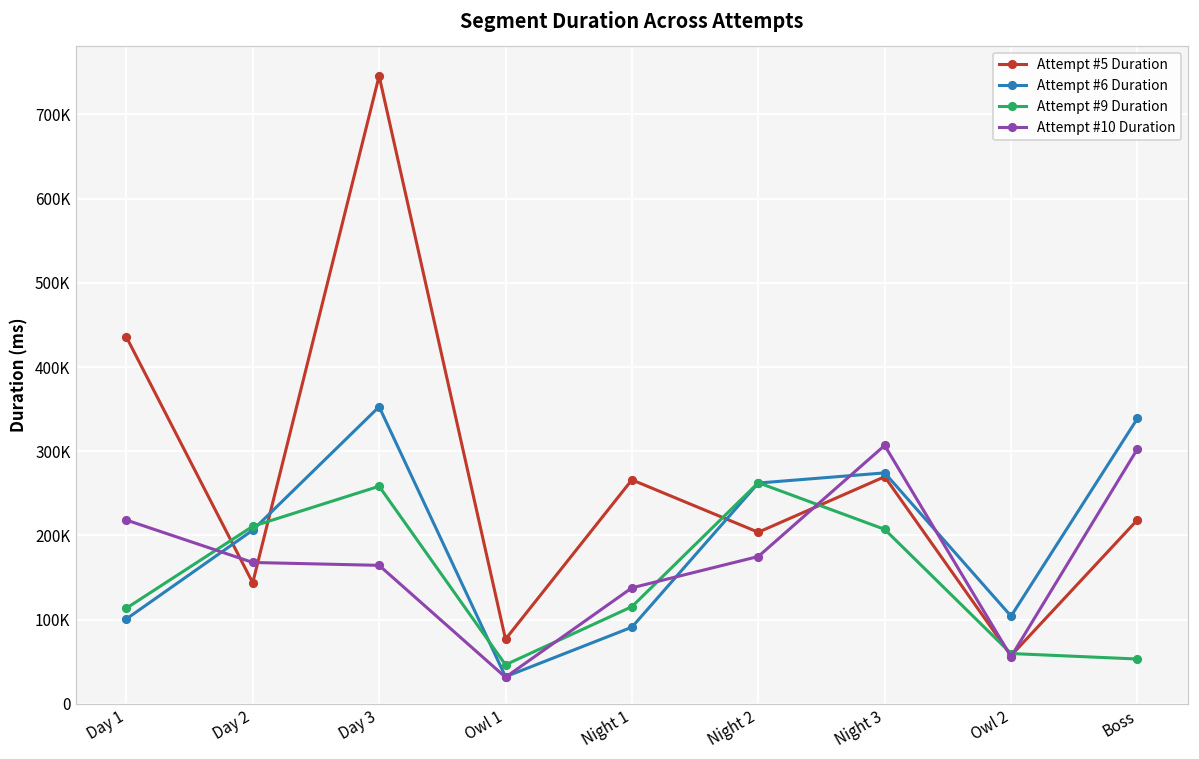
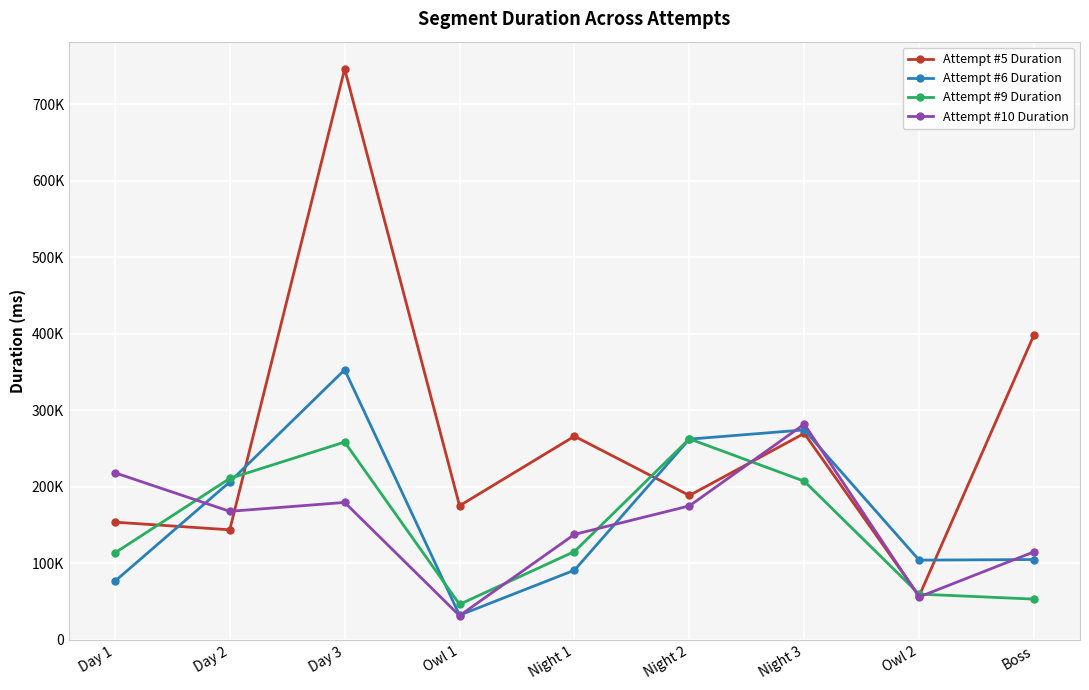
Attempt #5 Duration, Day 1: 440000 -> 150000
Attempt #6 Duration, Day 1: 100000 -> 80000
Attempt #10 Duration, Day 3: 160000 -> 180000
Attempt #5 Duration, Owl 1: 80000 -> 180000
Attempt #5 Duration, Night 2: 200000 -> 190000
Attempt #10 Duration, Night 3: 310000 -> 280000
Attempt #5 Duration, Boss: 220000 -> 400000
Attempt #6 Duration, Boss: 340000 -> 100000
Attempt #10 Duration, Boss: 300000 -> 120000
